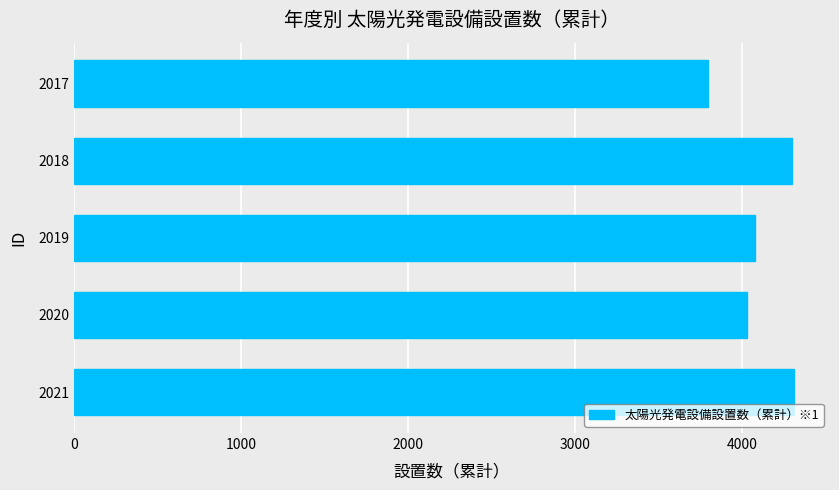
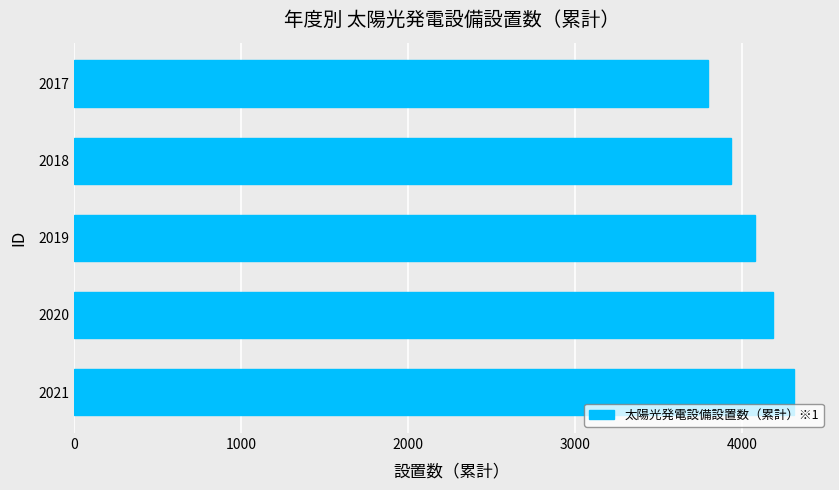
2018: 4300 -> 3930
2020: 4030 -> 4190
